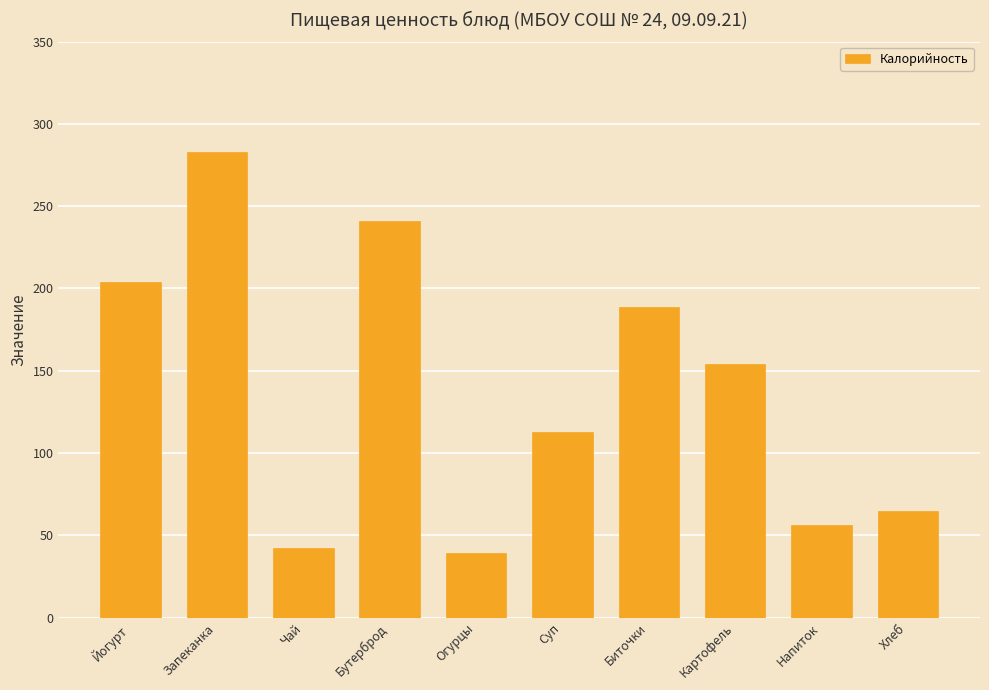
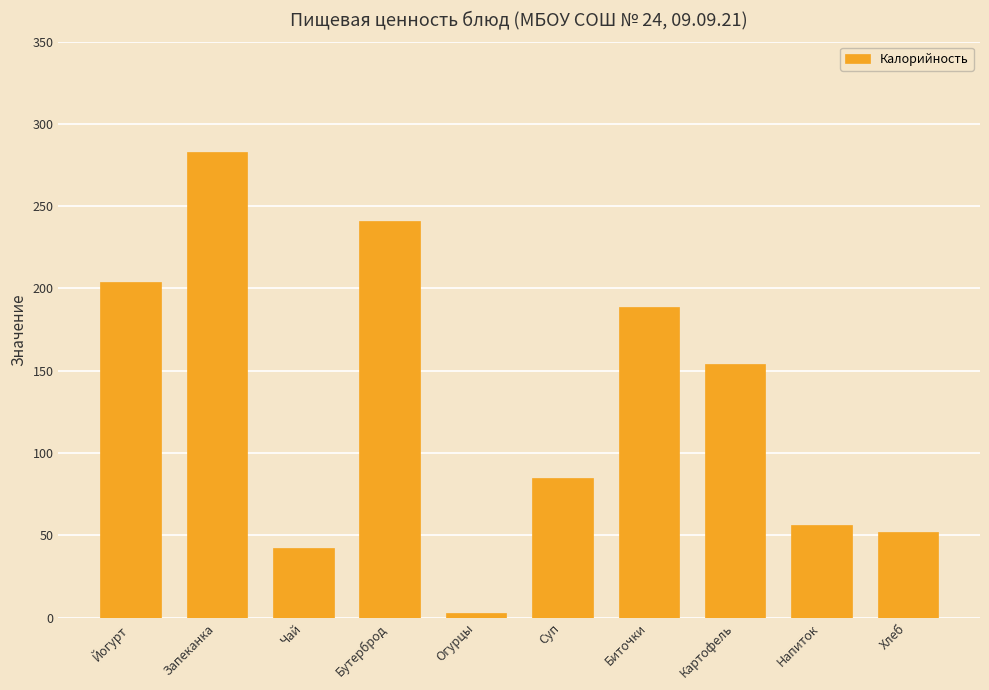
Огурцы: 39 -> 3
Суп: 113 -> 85
Хлеб: 65 -> 52
